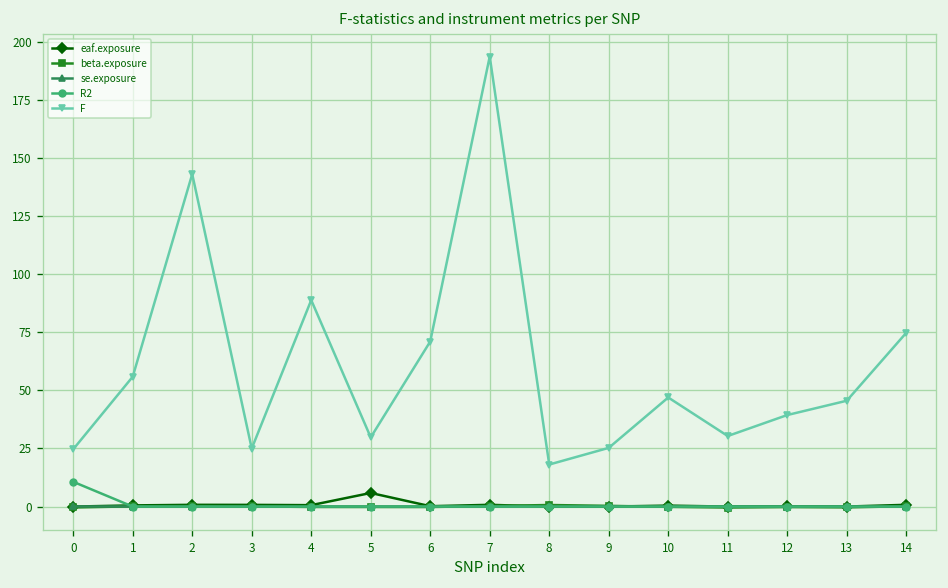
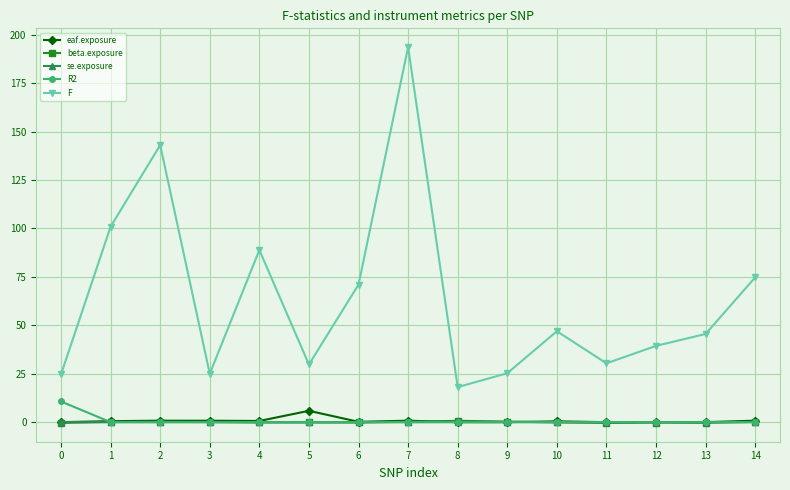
F, 1: 56 -> 101
